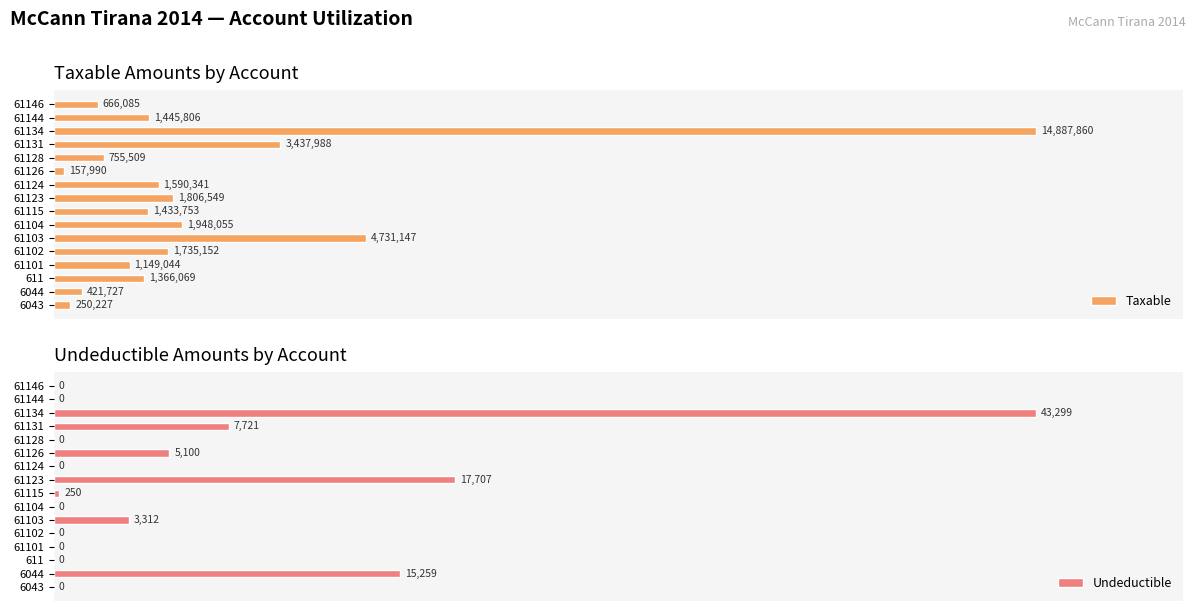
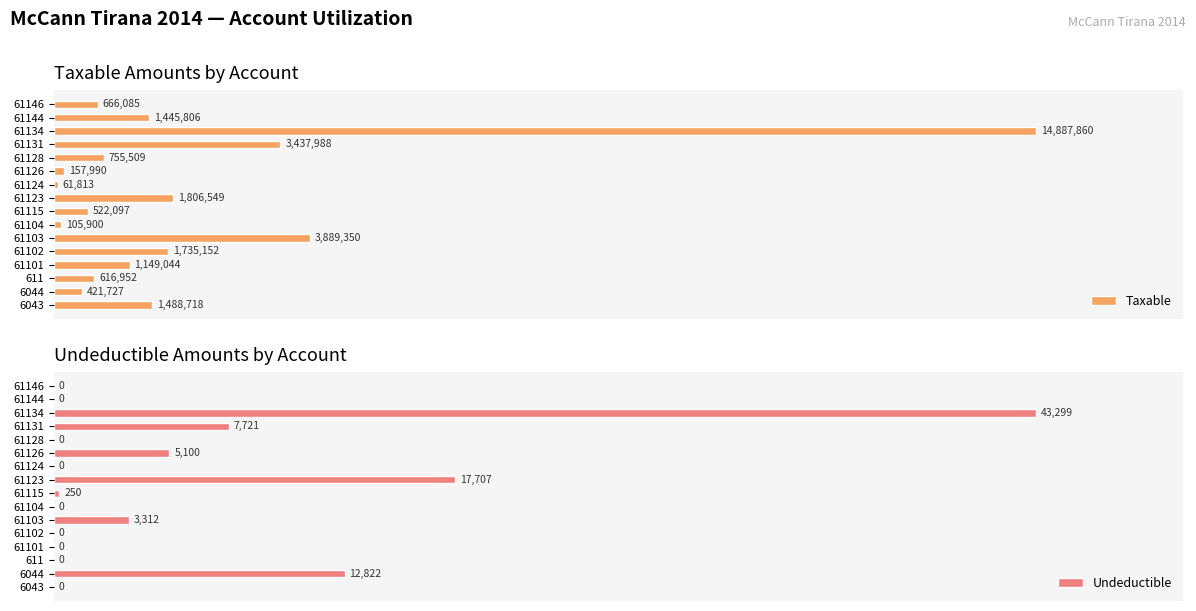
Taxable Amounts by Account, 61124: 1,590,341 -> 61,813
Taxable Amounts by Account, 61115: 1,433,753 -> 522,097
Taxable Amounts by Account, 61104: 1,948,055 -> 105,900
Taxable Amounts by Account, 61103: 4,731,147 -> 3,889,350
Taxable Amounts by Account, 611: 1,366,069 -> 616,952
Taxable Amounts by Account, 6043: 250,227 -> 1,488,718
Undeductible Amounts by Account, 6044: 15,259 -> 12,822
